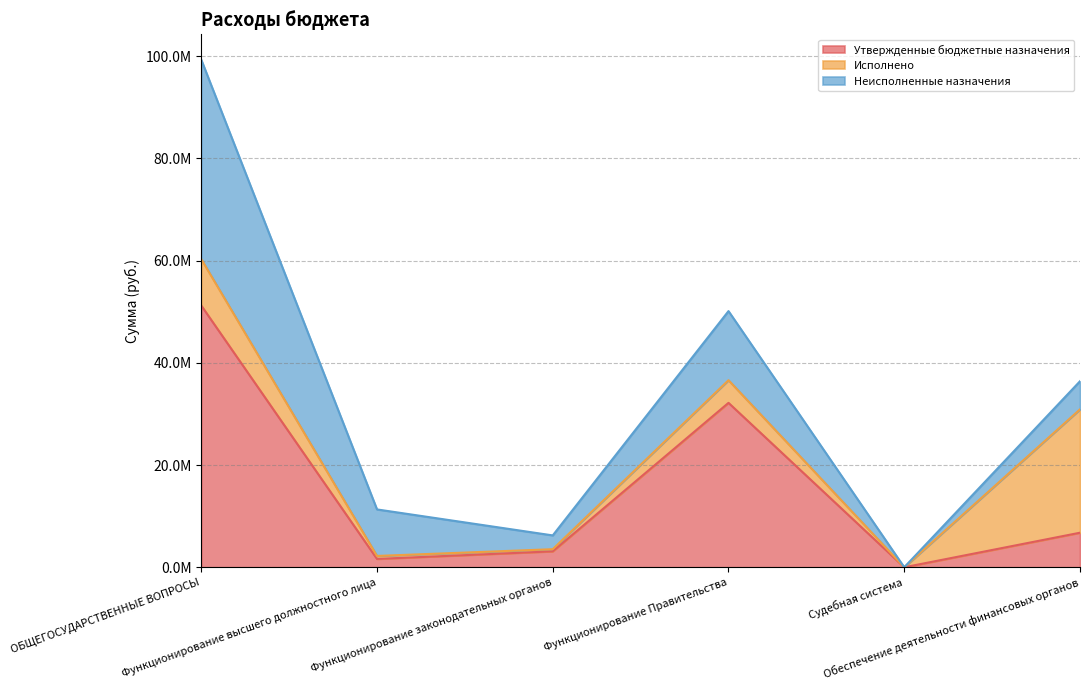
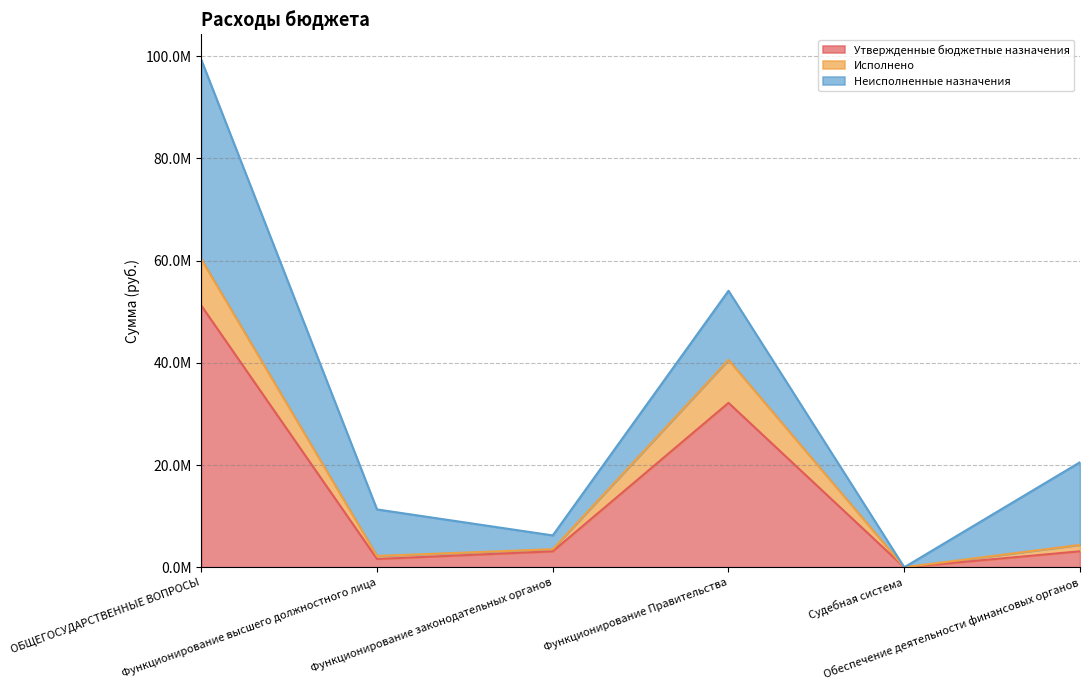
Исполнено, Функционирование Правительства: 4000000 -> 8000000
Утвержденные бюджетные назначения, Обеспечение деятельности финансовых органов: 7000000 -> 3000000
Исполнено, Обеспечение деятельности финансовых органов: 24000000 -> 1000000
Неисполненные назначения, Обеспечение деятельности финансовых органов: 6000000 -> 16000000
